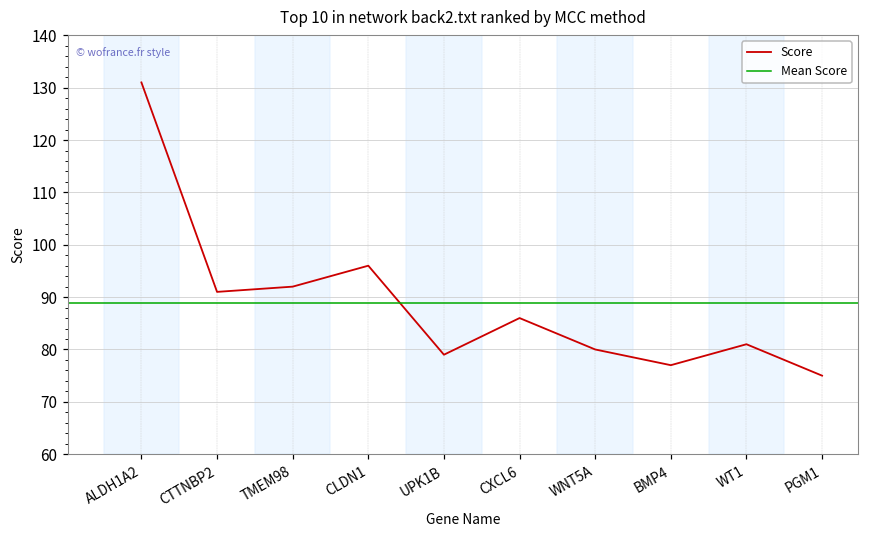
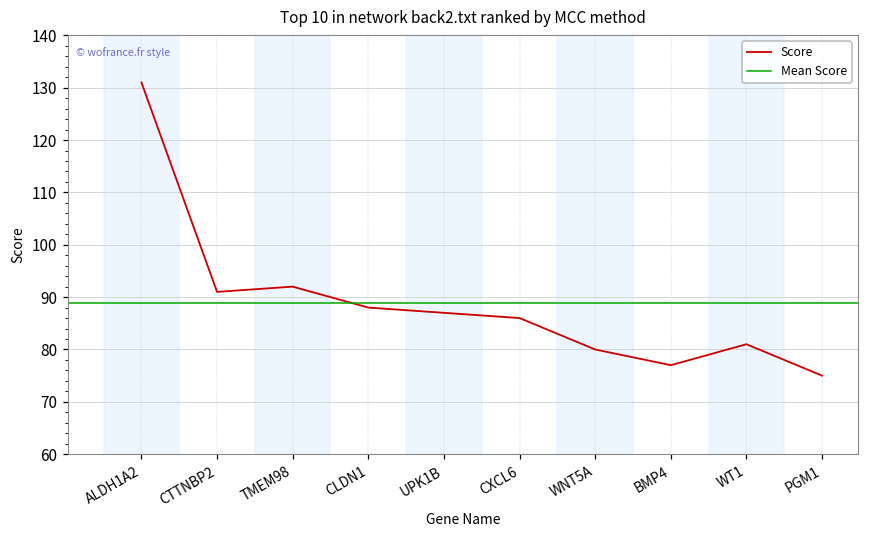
CLDN1: 96 -> 88
UPK1B: 79 -> 87
